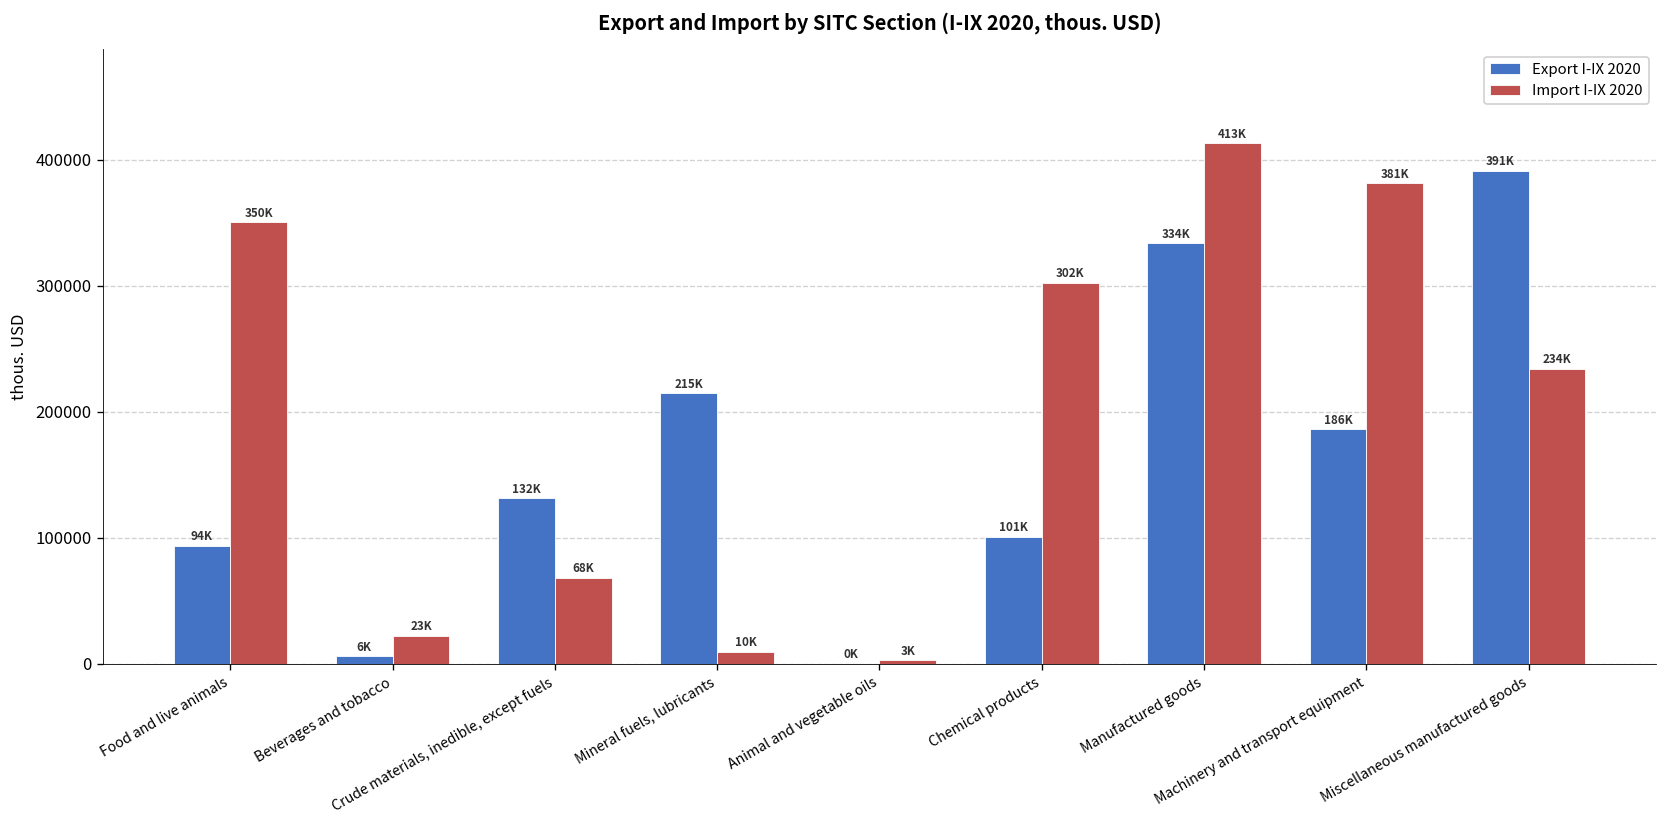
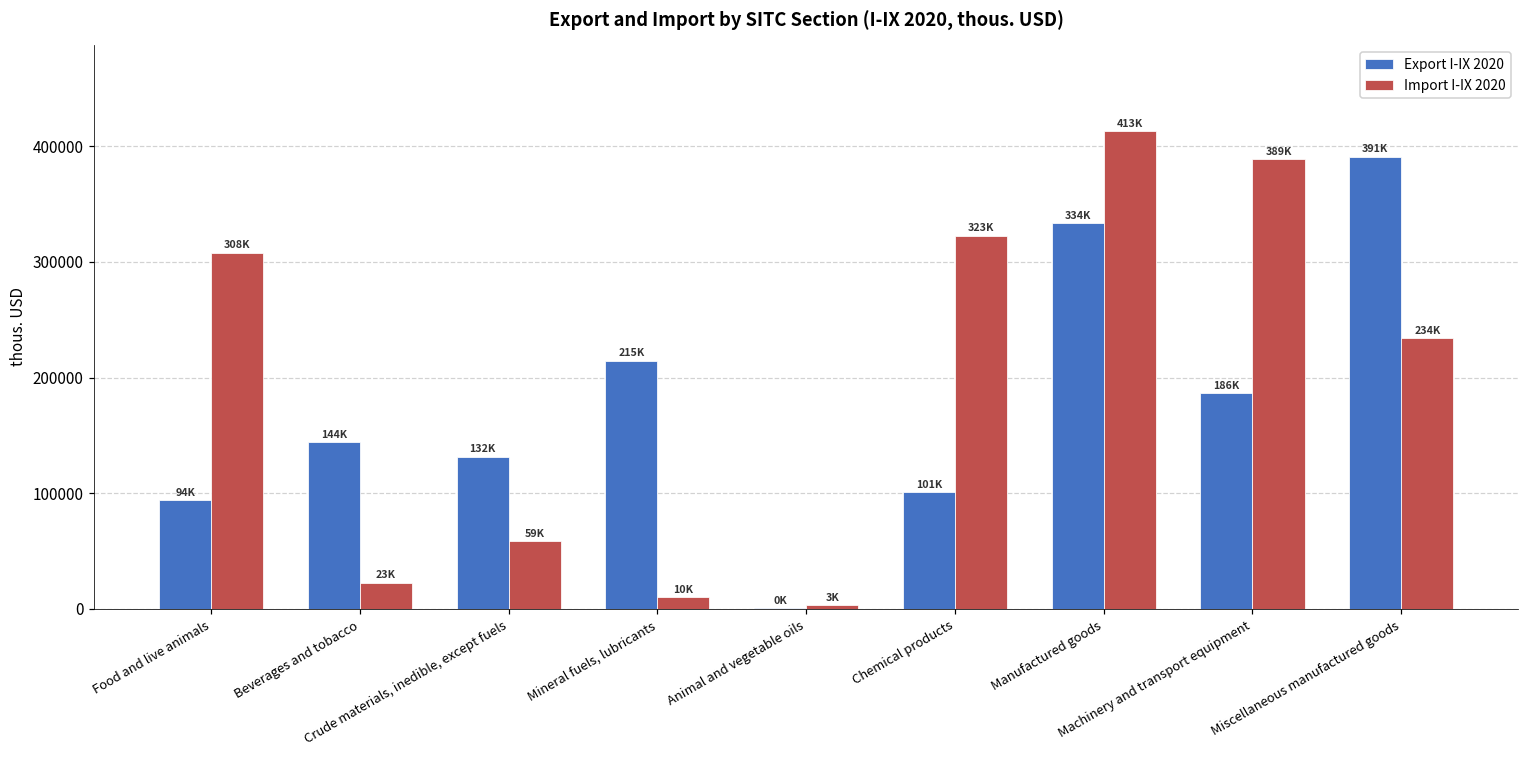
Import I-IX 2020, Food and live animals: 350K -> 308K
Export I-IX 2020, Beverages and tobacco: 6K -> 144K
Import I-IX 2020, Crude materials, inedible, except fuels: 68K -> 59K
Import I-IX 2020, Chemical products: 302K -> 323K
Import I-IX 2020, Machinery and transport equipment: 381K -> 389K
